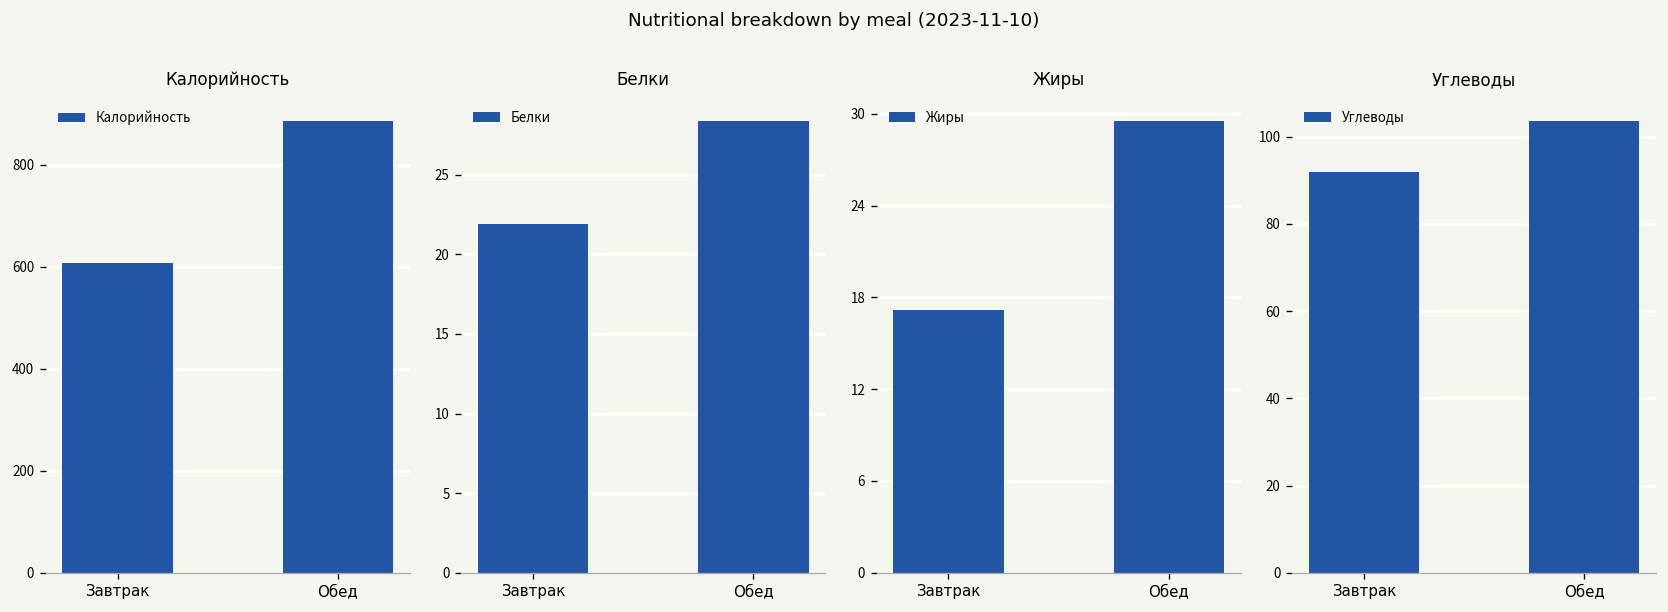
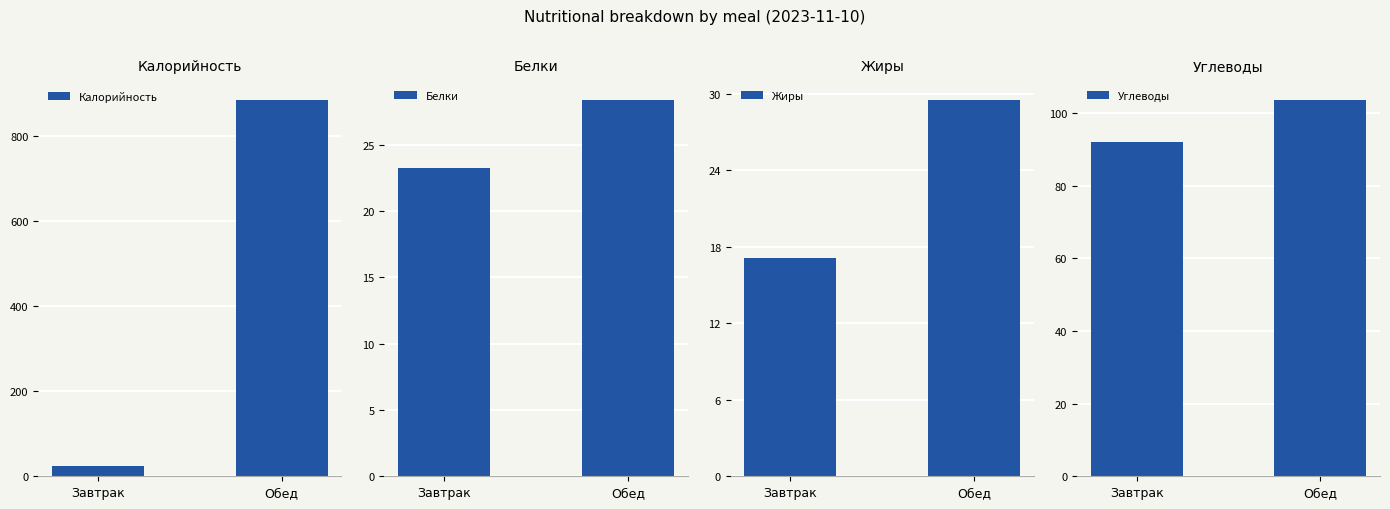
Калорийность, Завтрак: 610 -> 20
Белки, Завтрак: 21.9 -> 23.2
